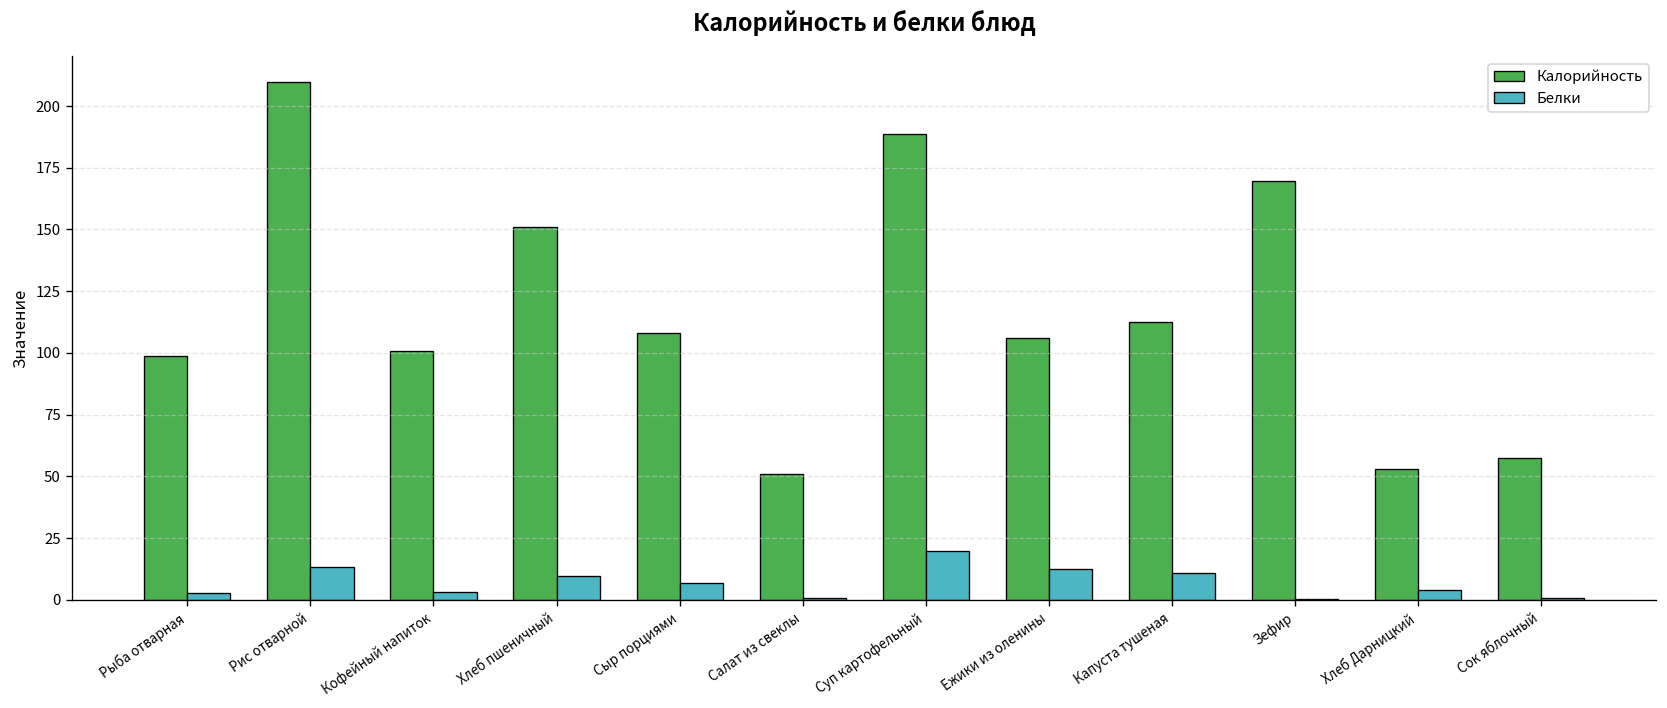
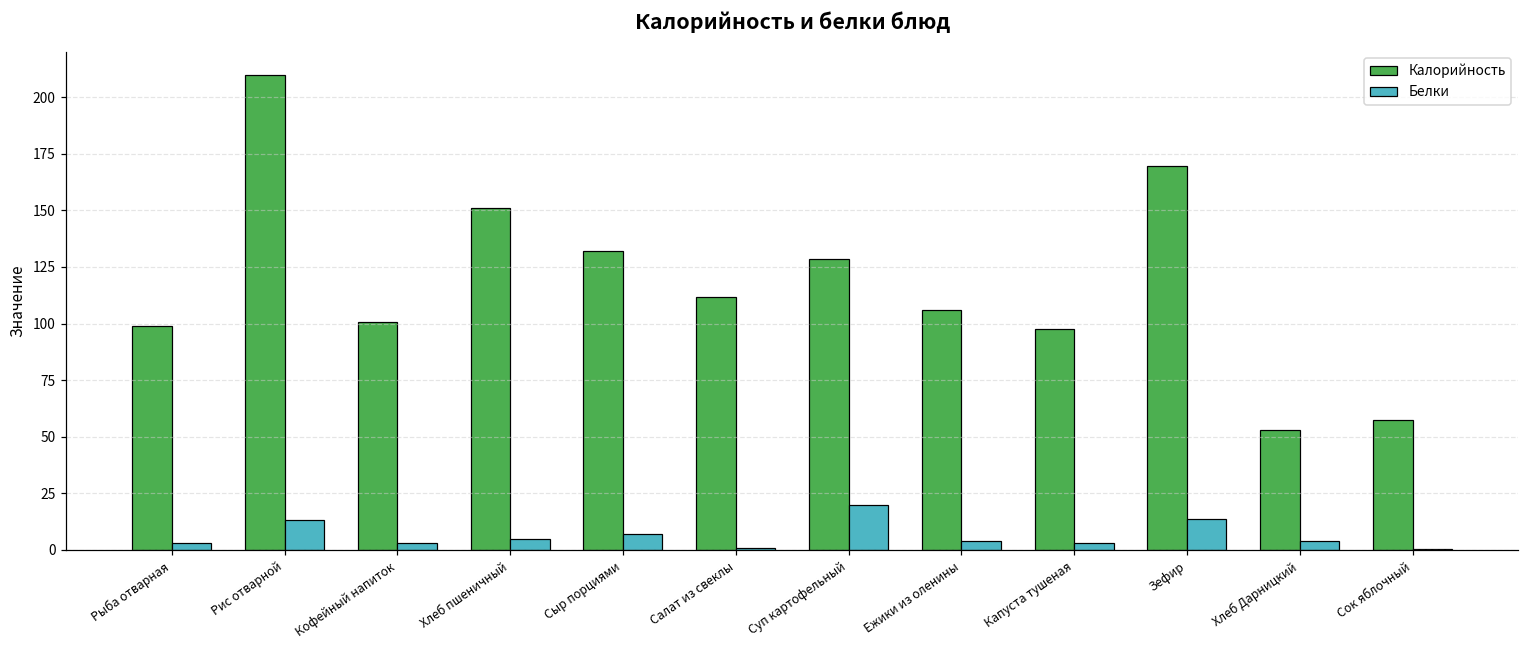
Белки, Хлеб пшеничный: 10 -> 5
Калорийность, Сыр порциями: 108 -> 132
Калорийность, Салат из свеклы: 51 -> 112
Калорийность, Суп картофельный: 189 -> 129
Белки, Ежики из оленины: 12 -> 4
Калорийность, Капуста тушеная: 113 -> 98
Белки, Капуста тушеная: 11 -> 3
Белки, Зефир: 0 -> 14
